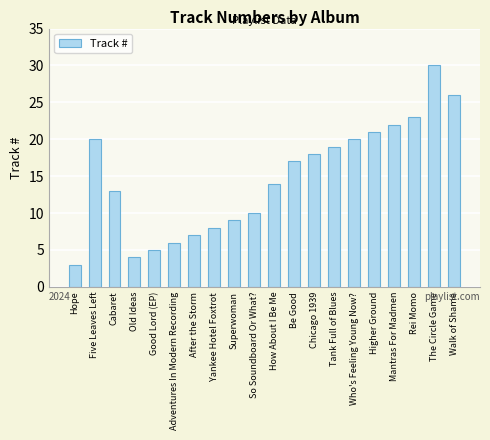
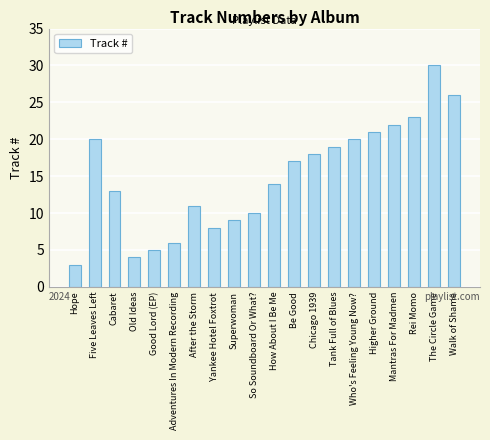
After the Storm: 7 -> 11
